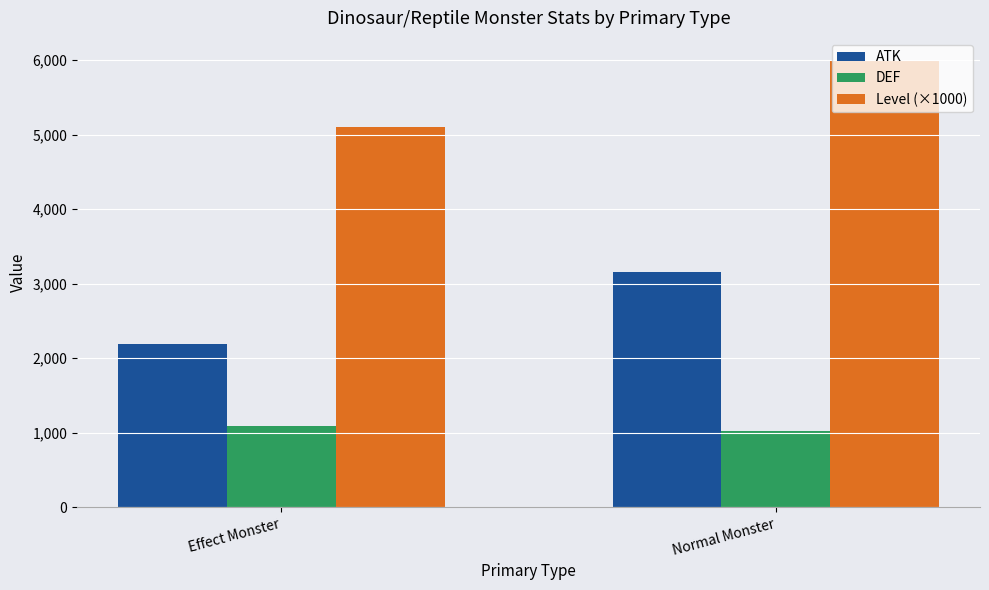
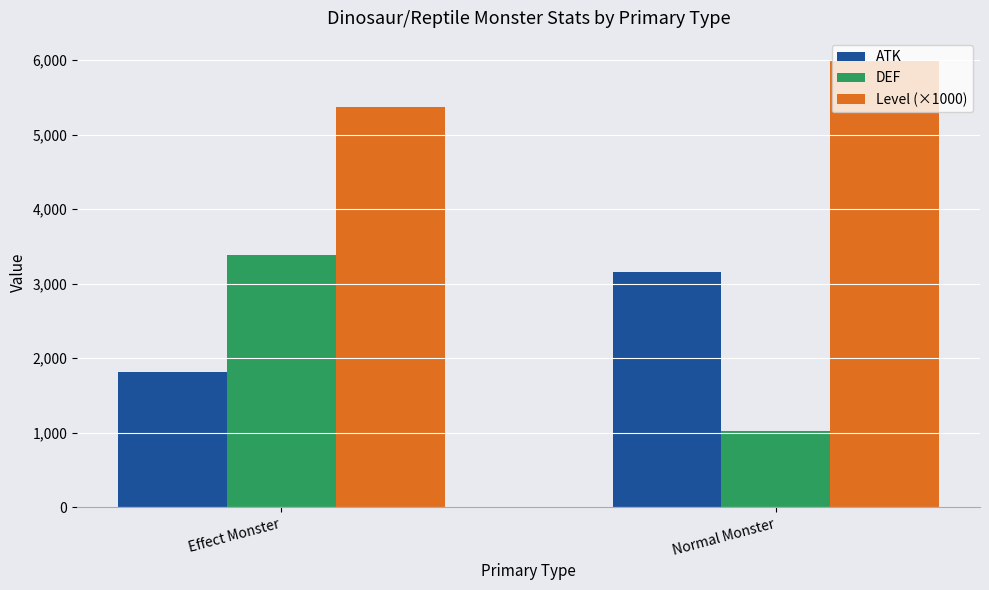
ATK, Effect Monster: 2,200 -> 1,800
DEF, Effect Monster: 1,100 -> 3,400
Level (×1000), Effect Monster: 5,100 -> 5,400
